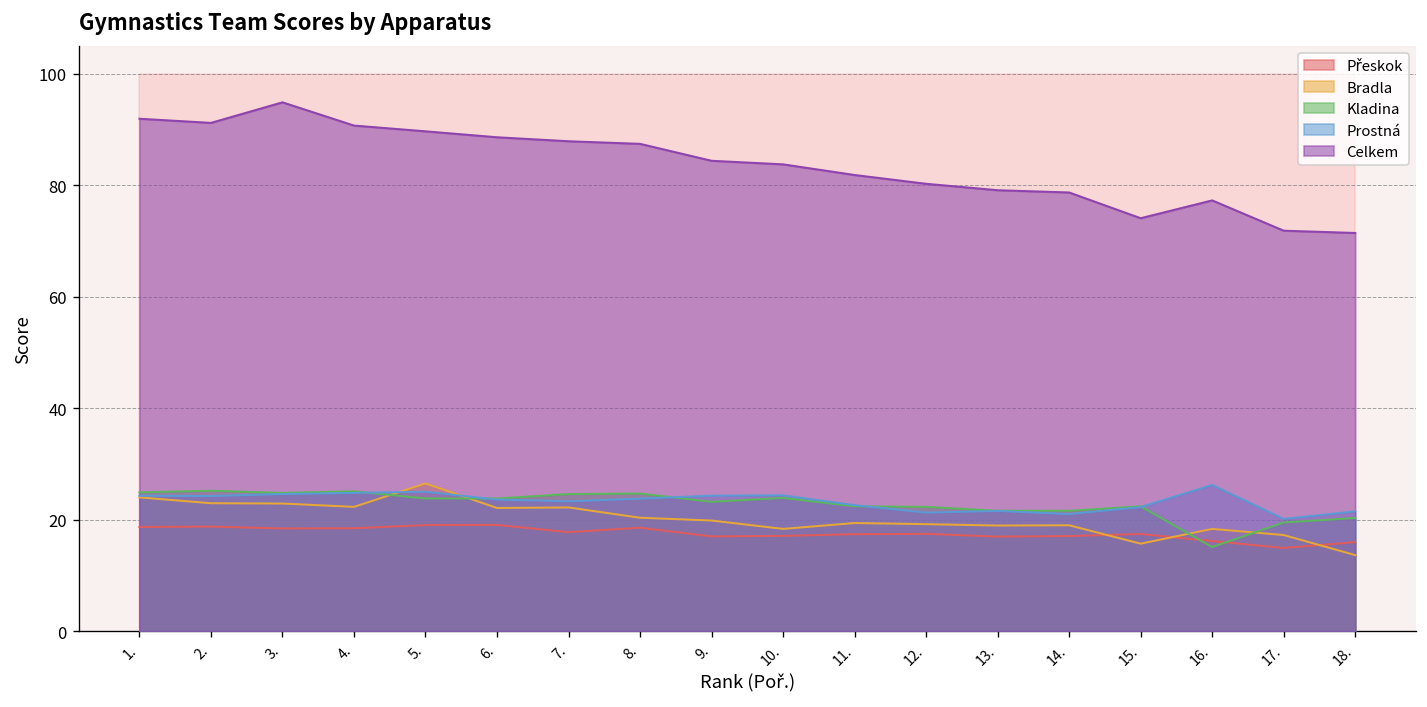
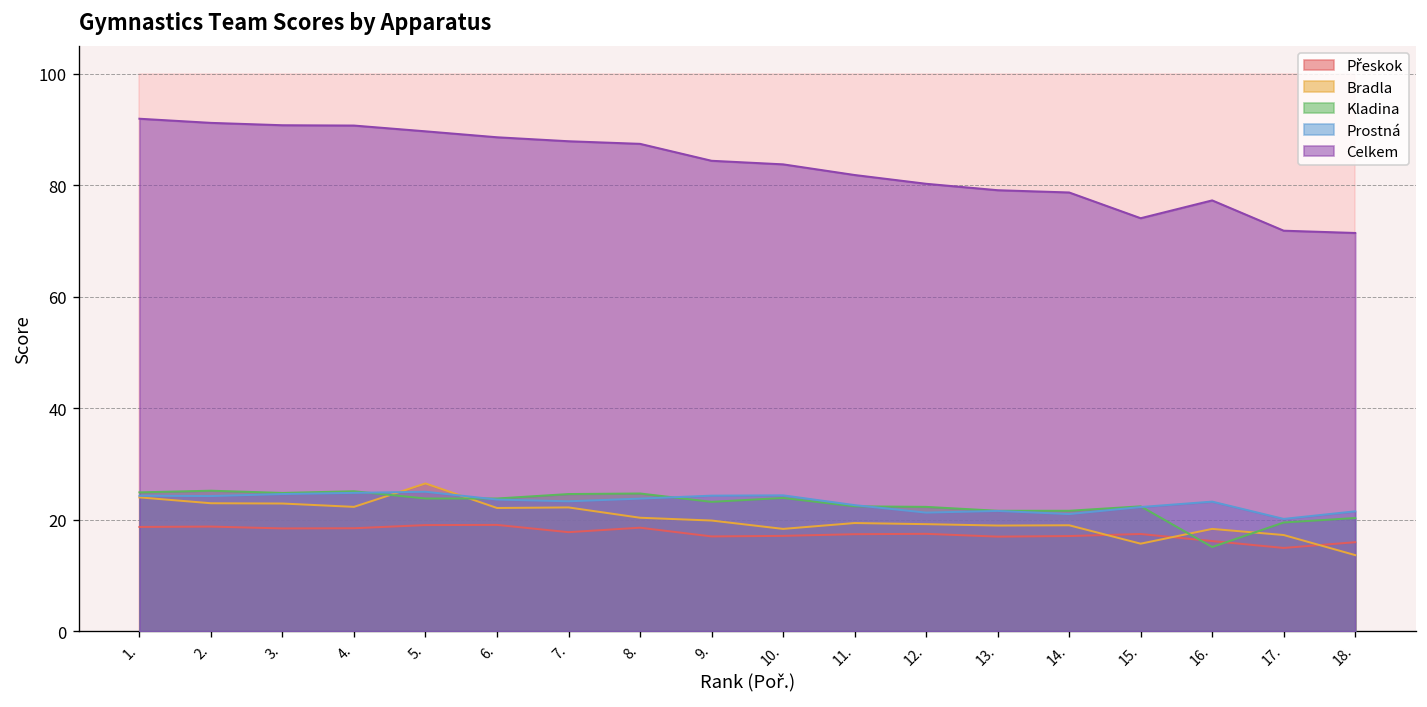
Celkem, 3.: 95 -> 91
Prostná, 16.: 26 -> 23
